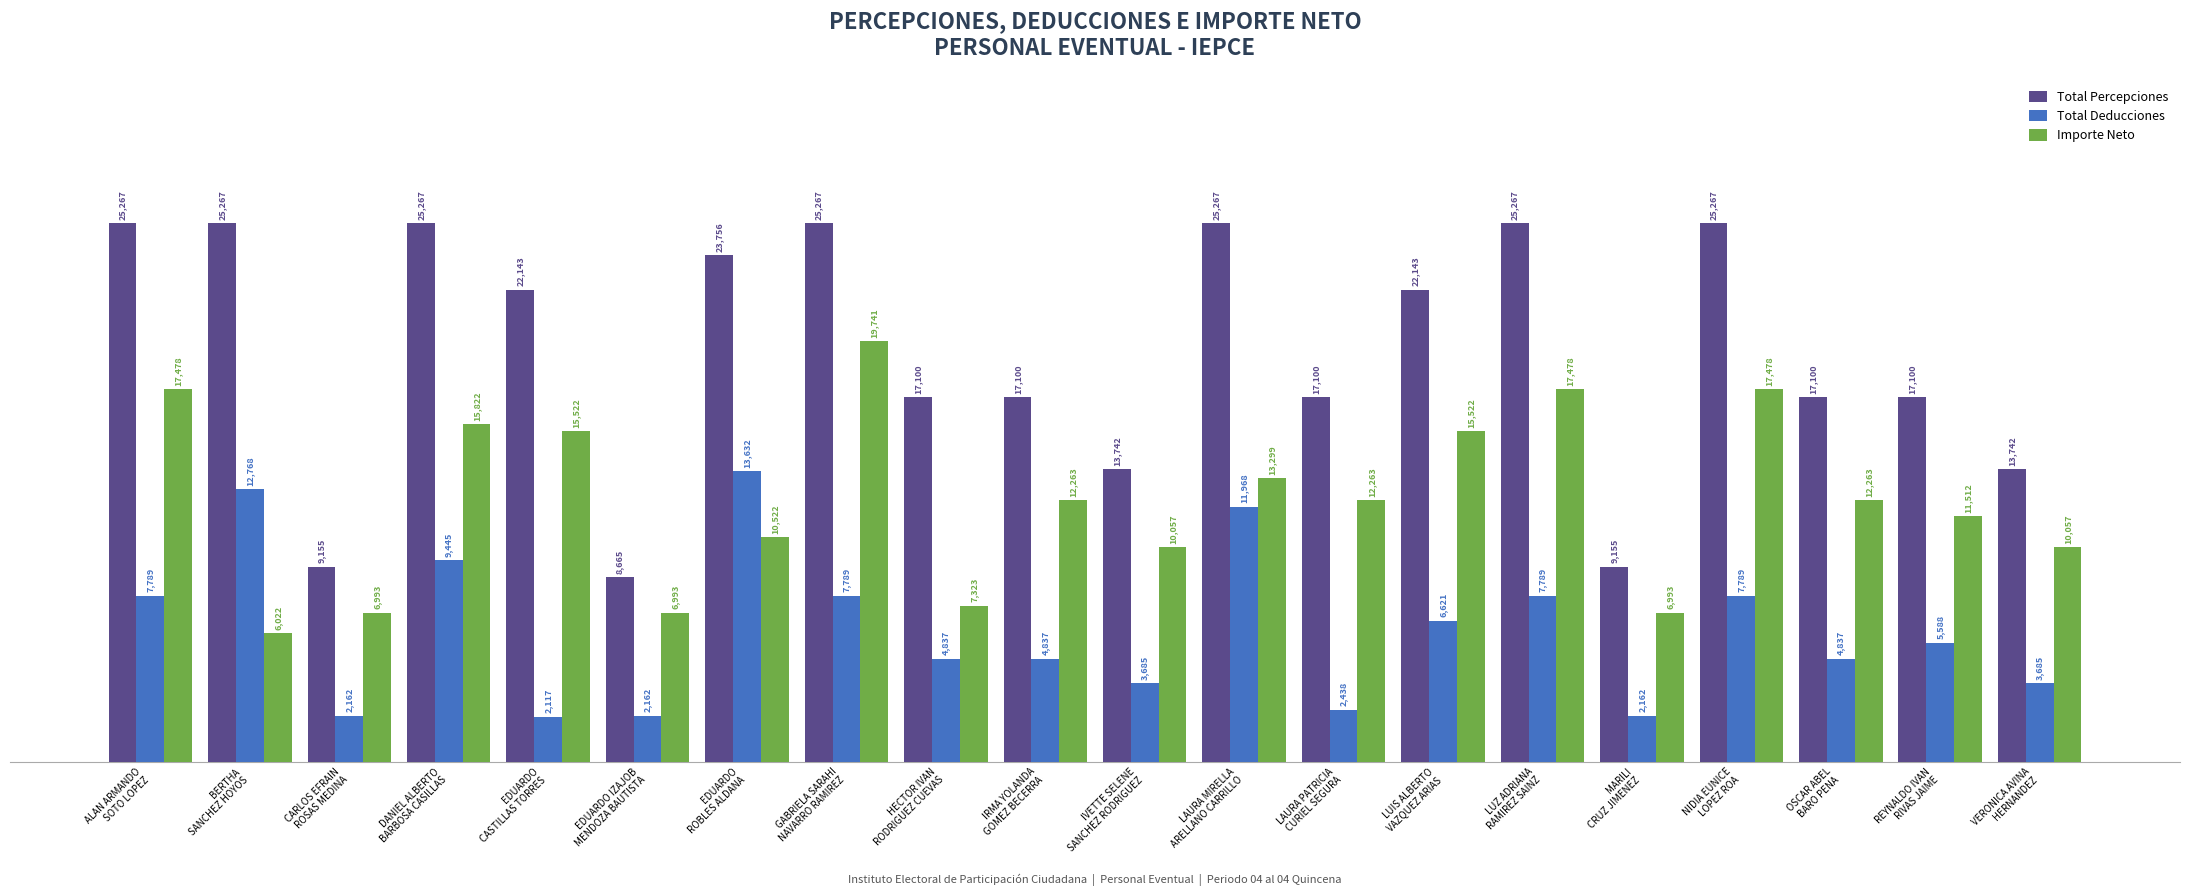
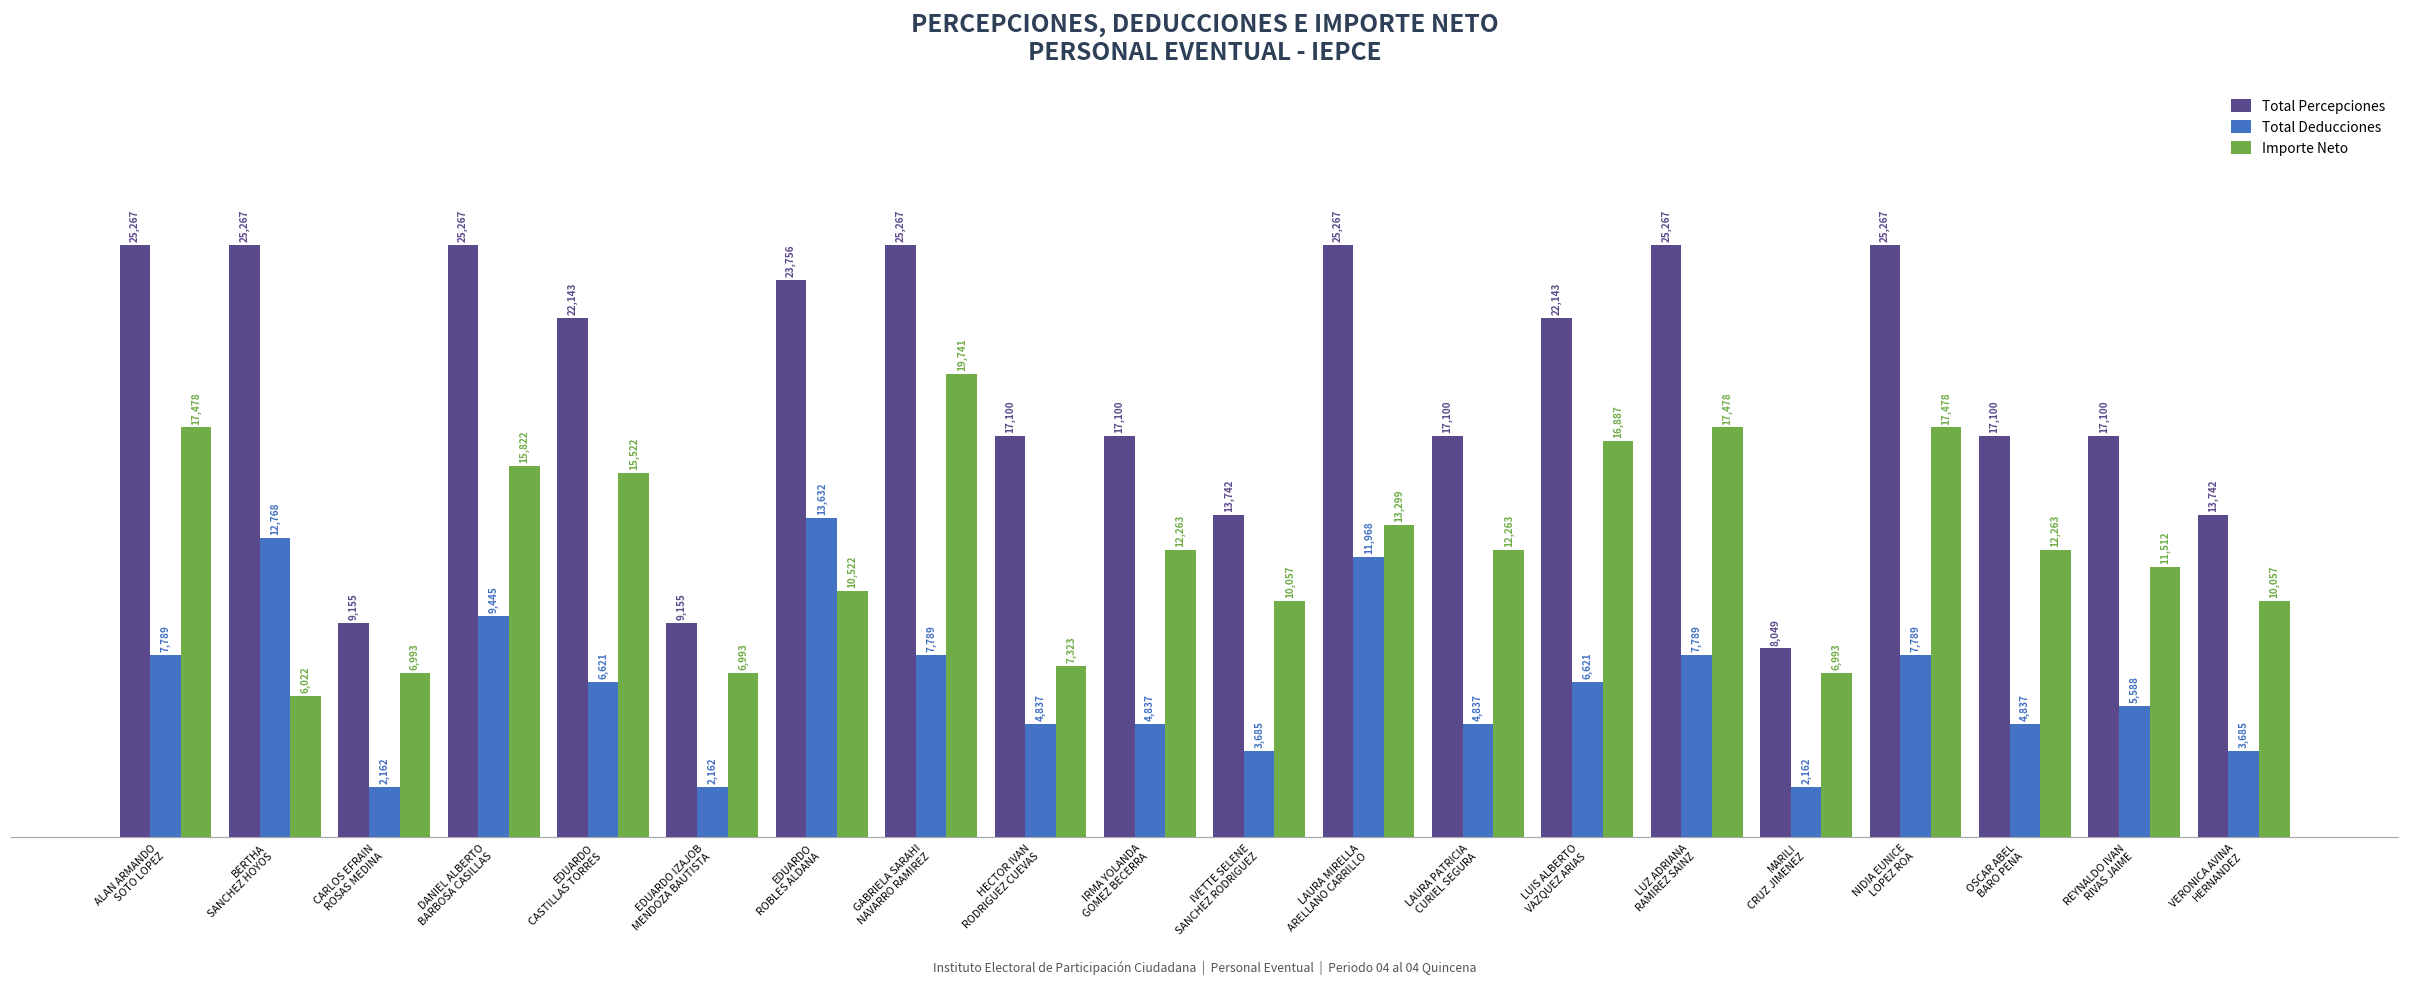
Total Deducciones, EDUARDO CASTILLAS TORRES: 2,117 -> 6,621
Total Percepciones, EDUARDO IZAJOB MENDOZA BAUTISTA: 8,665 -> 9,155
Total Deducciones, LAURA PATRICIA CURIEL SEGURA: 2,438 -> 4,837
Importe Neto, LUIS ALBERTO VAZQUEZ ARIAS: 15,522 -> 16,887
Total Percepciones, MARILI CRUZ JIMENEZ: 9,155 -> 8,049
